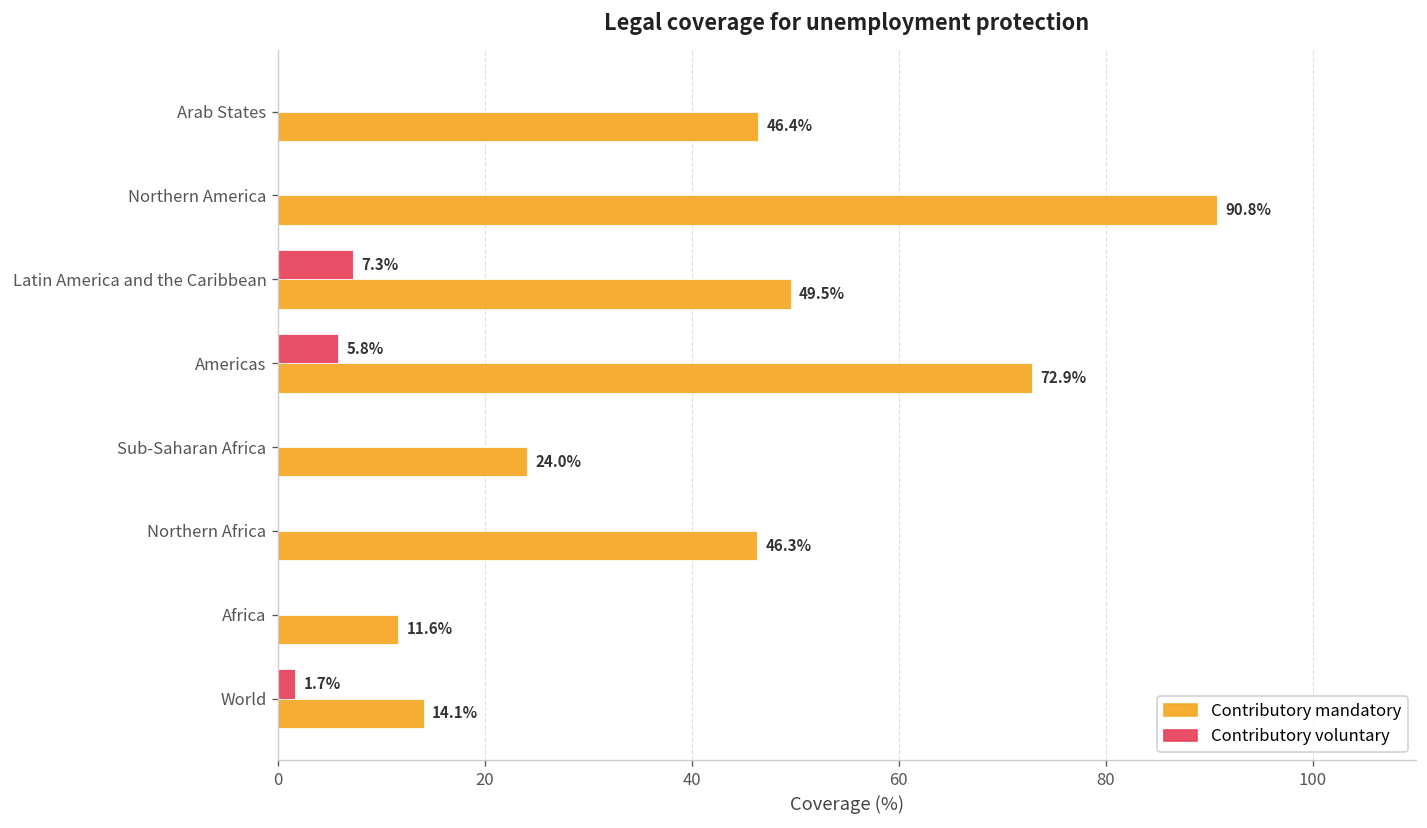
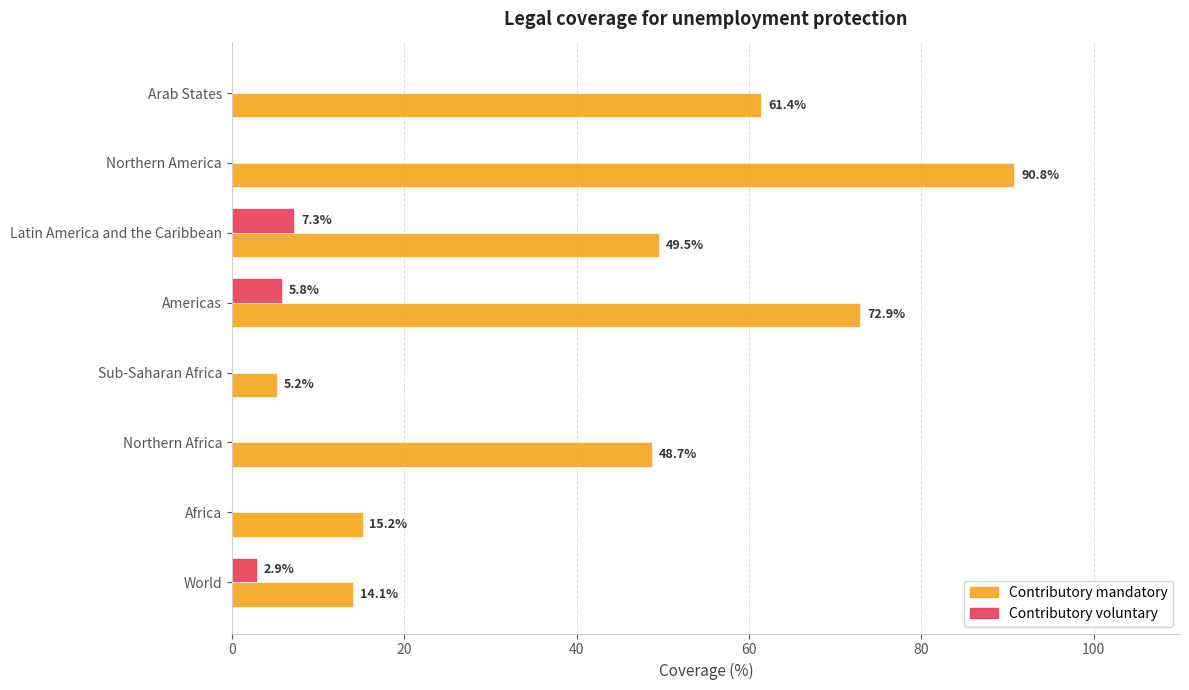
Contributory mandatory, Arab States: 46.4% -> 61.4%
Contributory mandatory, Sub-Saharan Africa: 24.0% -> 5.2%
Contributory mandatory, Northern Africa: 46.3% -> 48.7%
Contributory mandatory, Africa: 11.6% -> 15.2%
Contributory voluntary, World: 1.7% -> 2.9%
